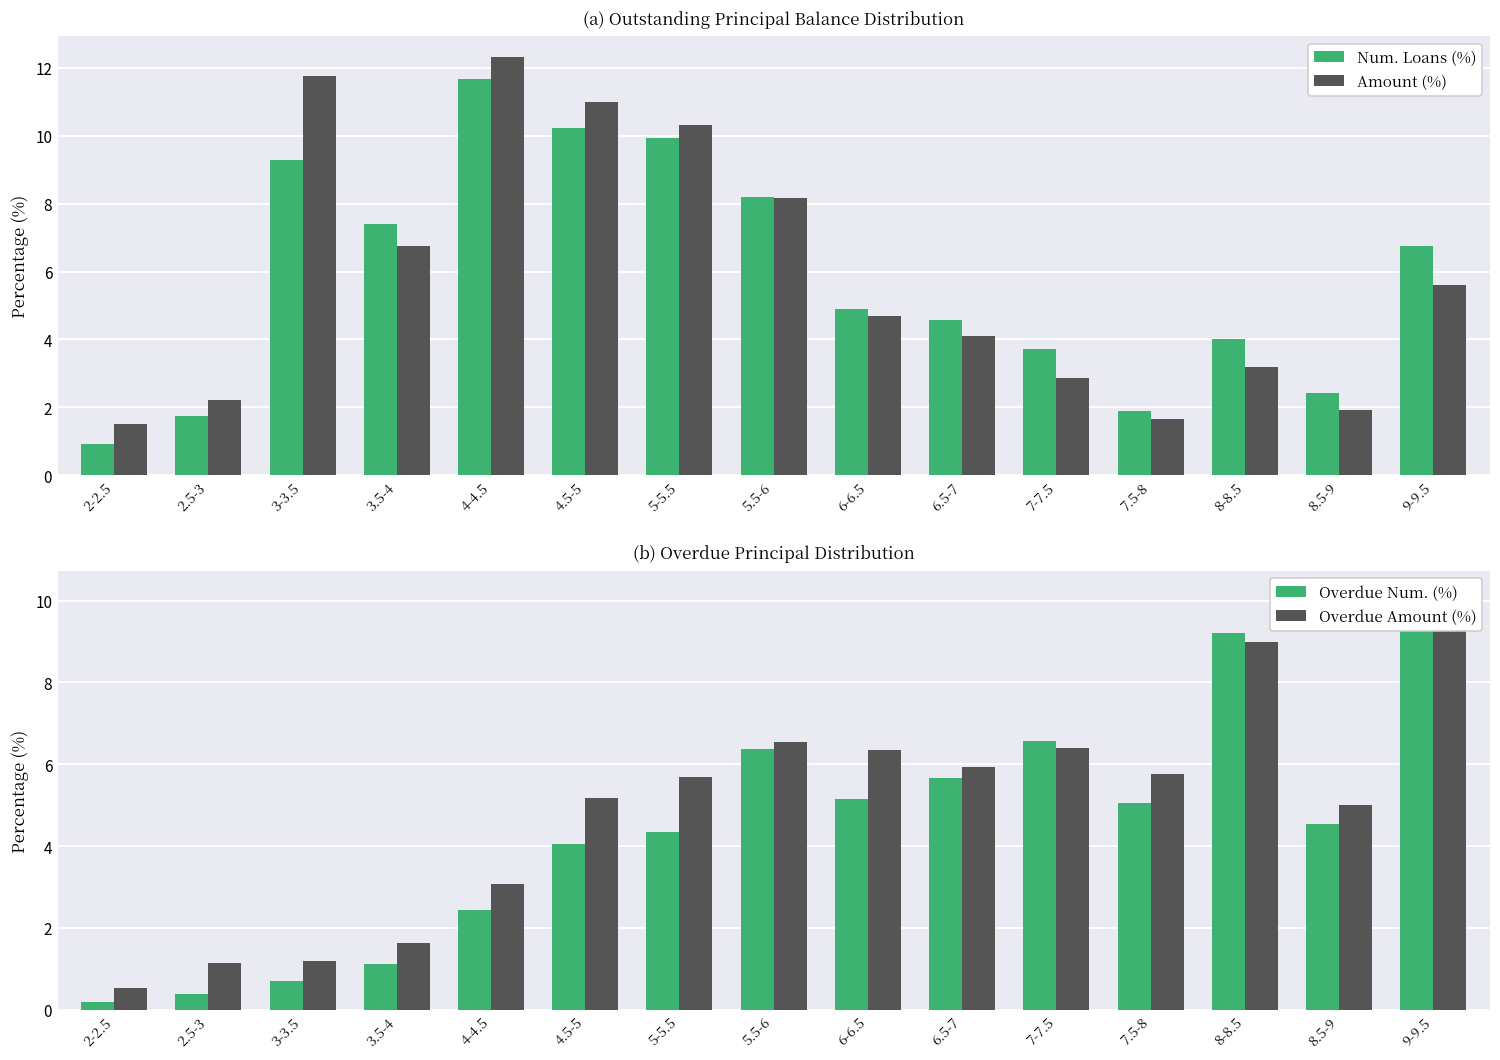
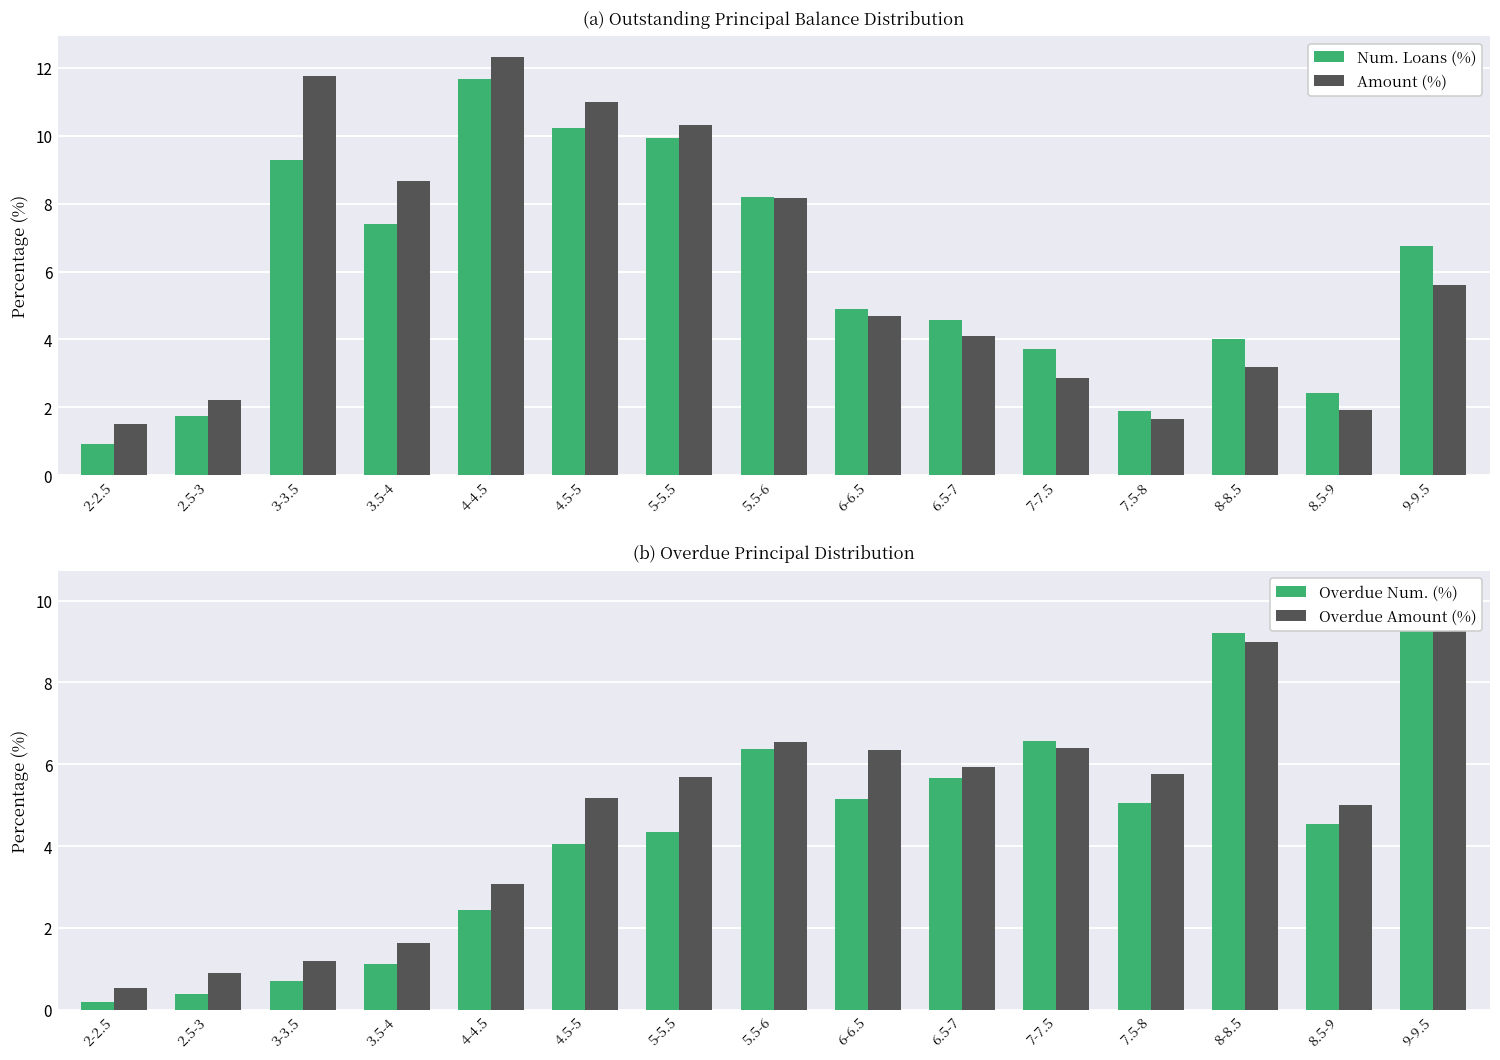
(a) Outstanding Principal Balance Distribution, Amount (%), 3.5-4: 6.8 -> 8.7
(b) Overdue Principal Distribution, Overdue Amount (%), 2.5-3: 1.2 -> 0.9
